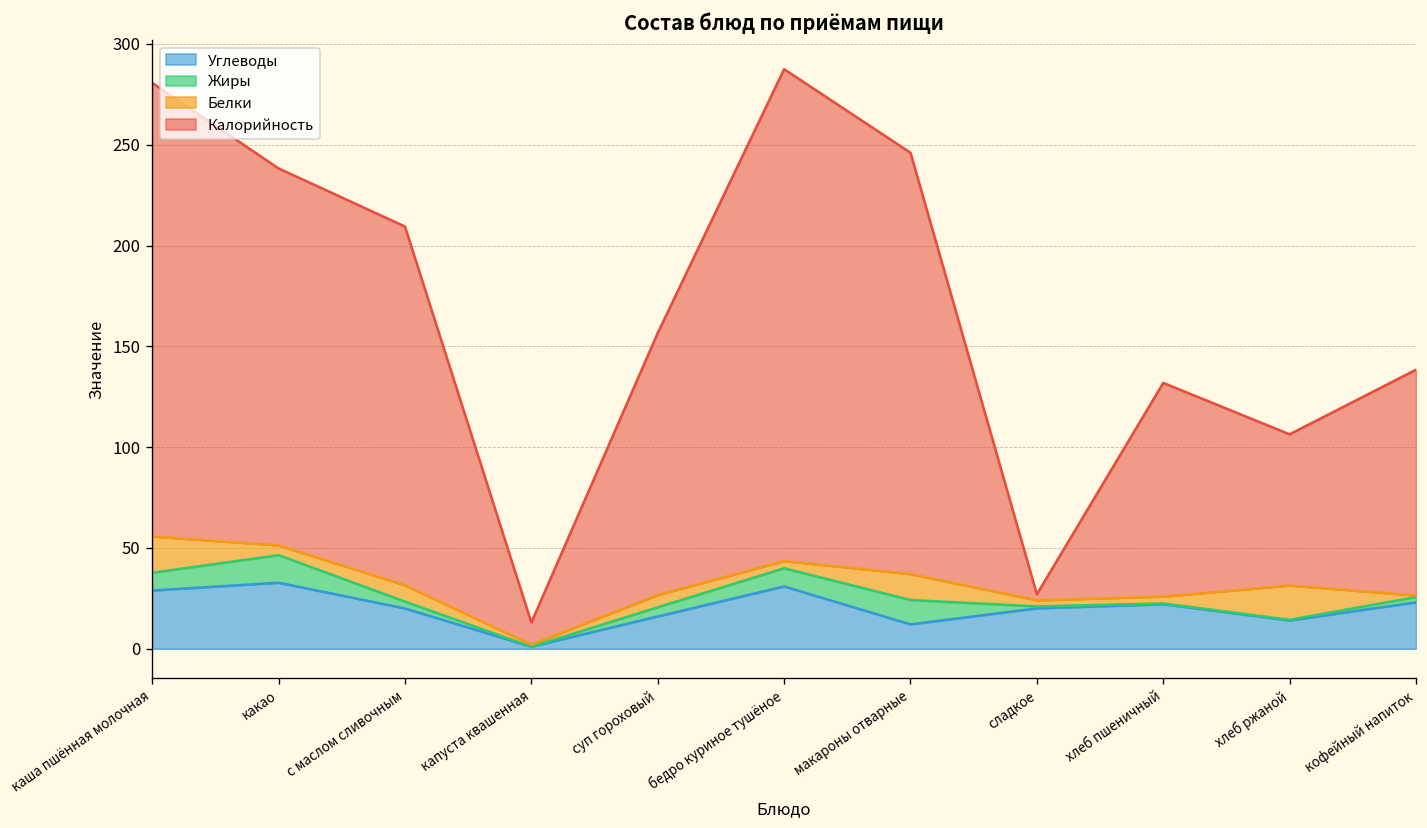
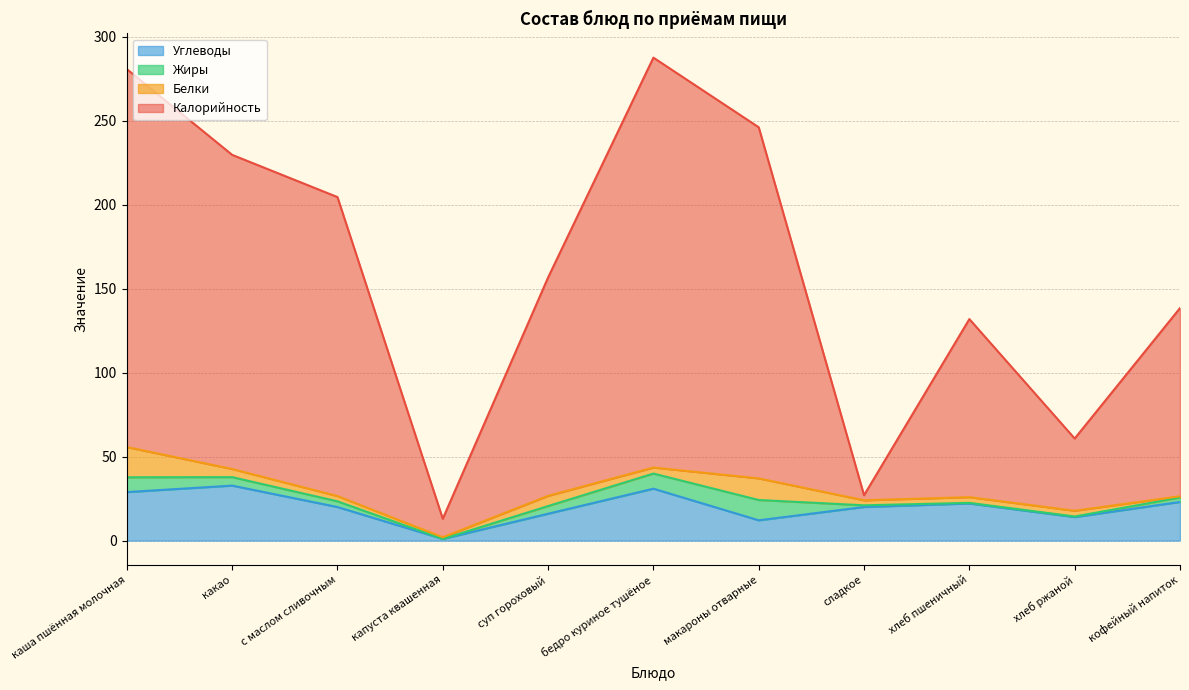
Жиры, какао: 14 -> 5
Белки, с маслом сливочным: 8 -> 3
Белки, хлеб ржаной: 17 -> 3
Калорийность, хлеб ржаной: 75 -> 43
